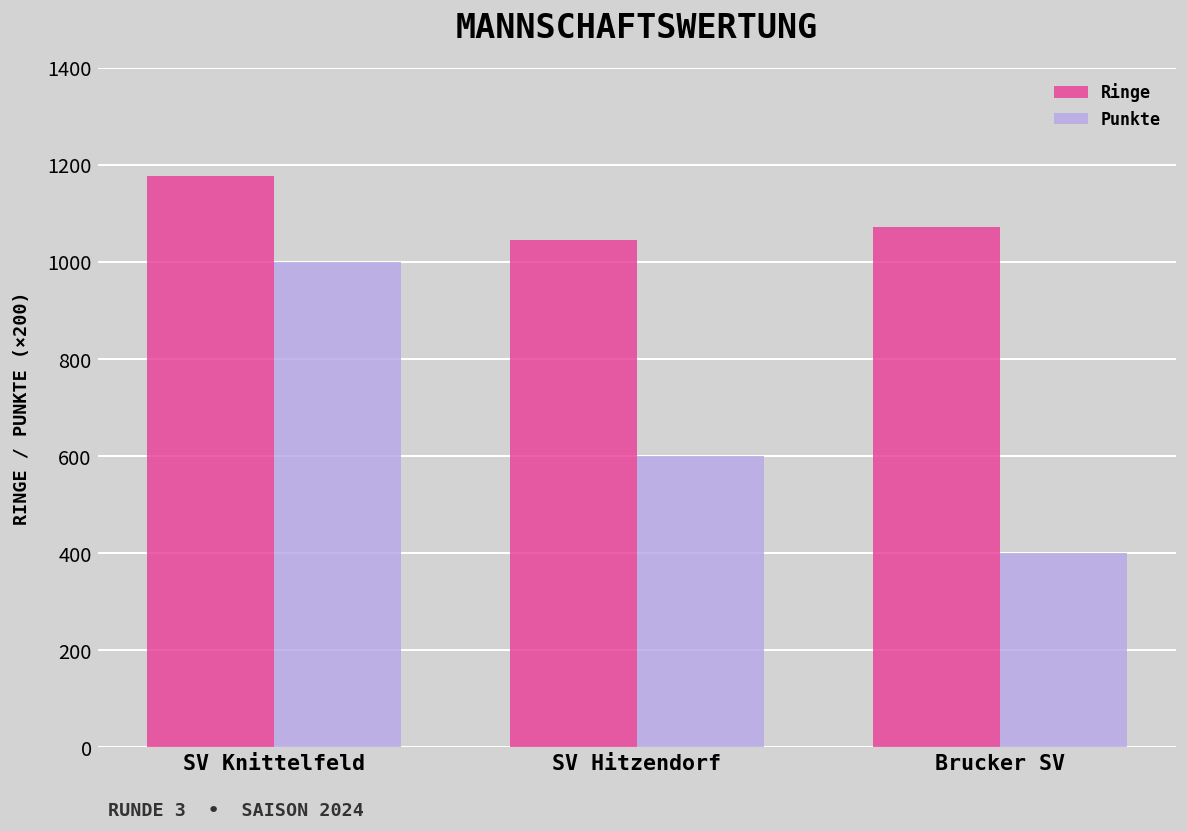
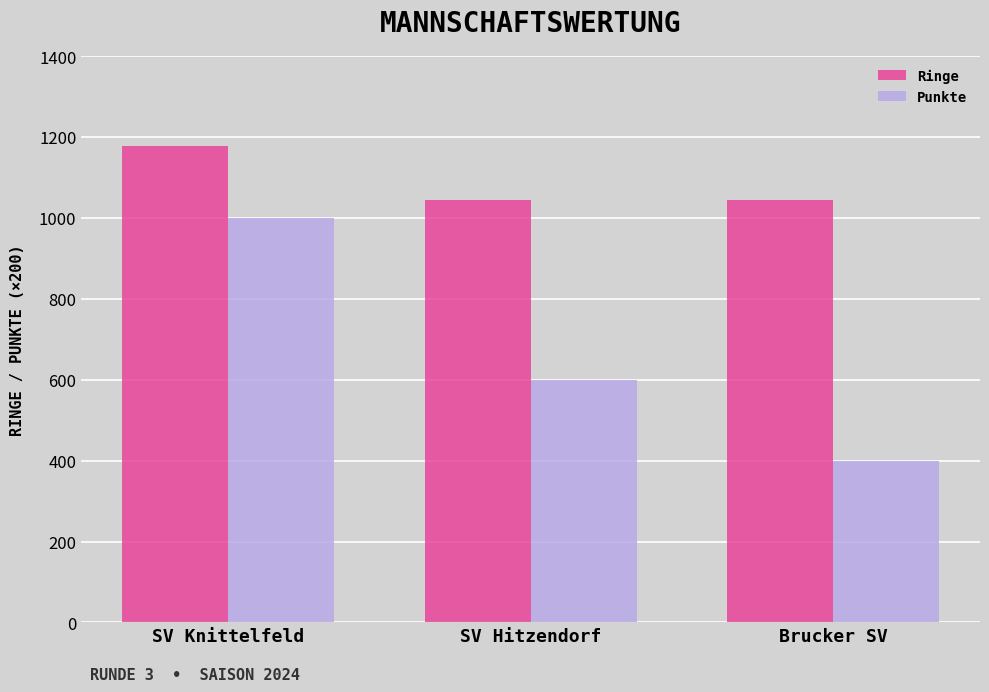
Ringe, Brucker SV: 1070 -> 1040
